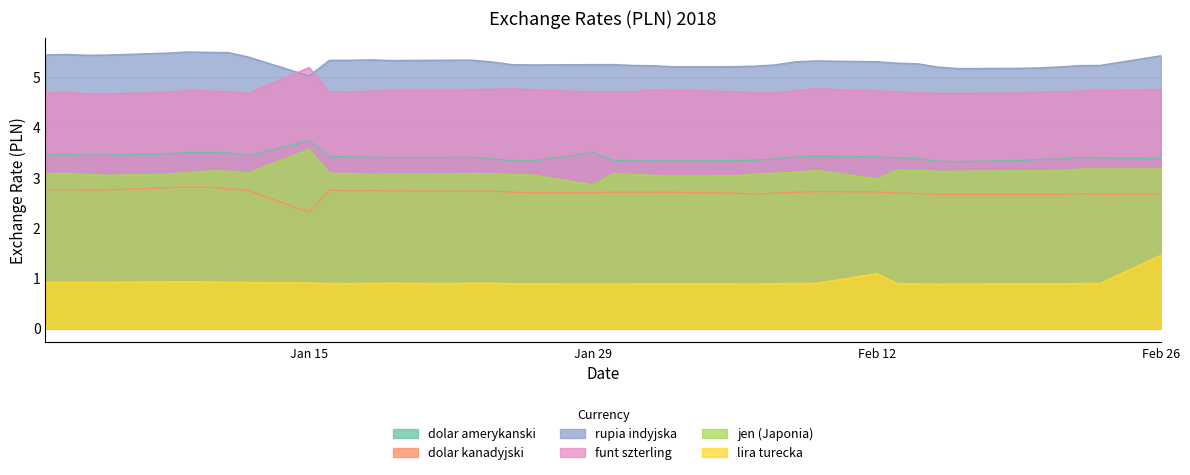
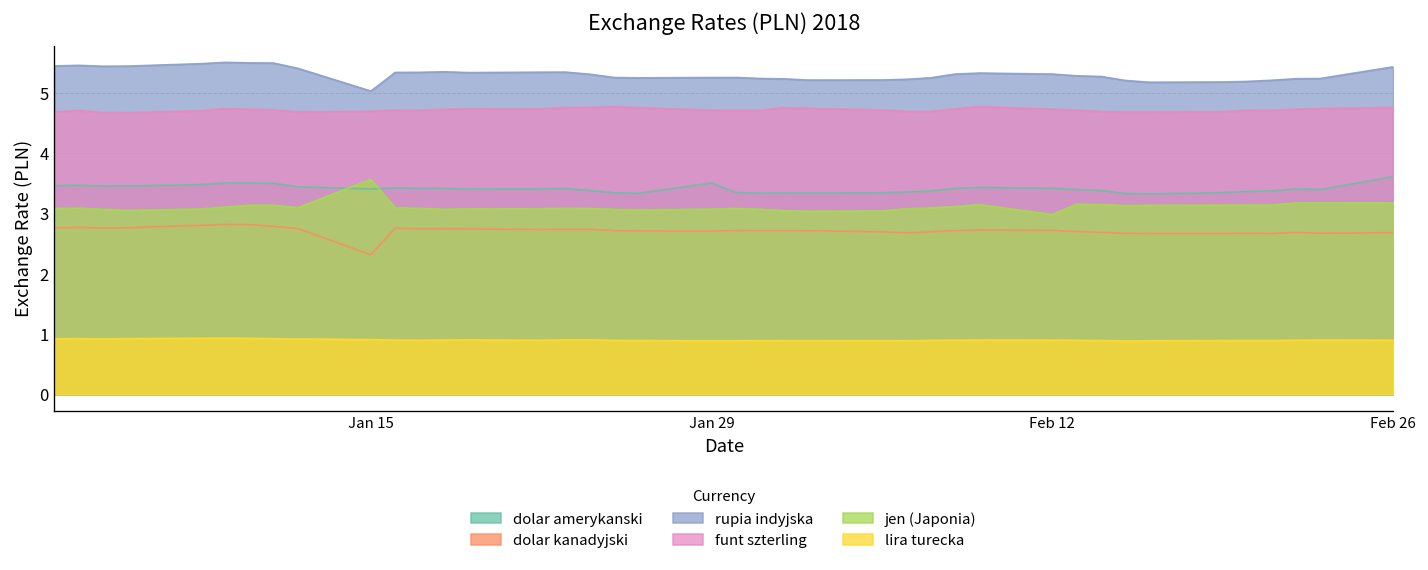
dolar amerykanski, Jan 15: 3.7 -> 3.4
funt szterling, Jan 15: 5.2 -> 4.7
jen (Japonia), Jan 29: 2.9 -> 3.1
lira turecka, Feb 12: 1.1 -> 0.9
dolar amerykanski, Feb 26: 3.4 -> 3.6
lira turecka, Feb 26: 1.5 -> 0.9
